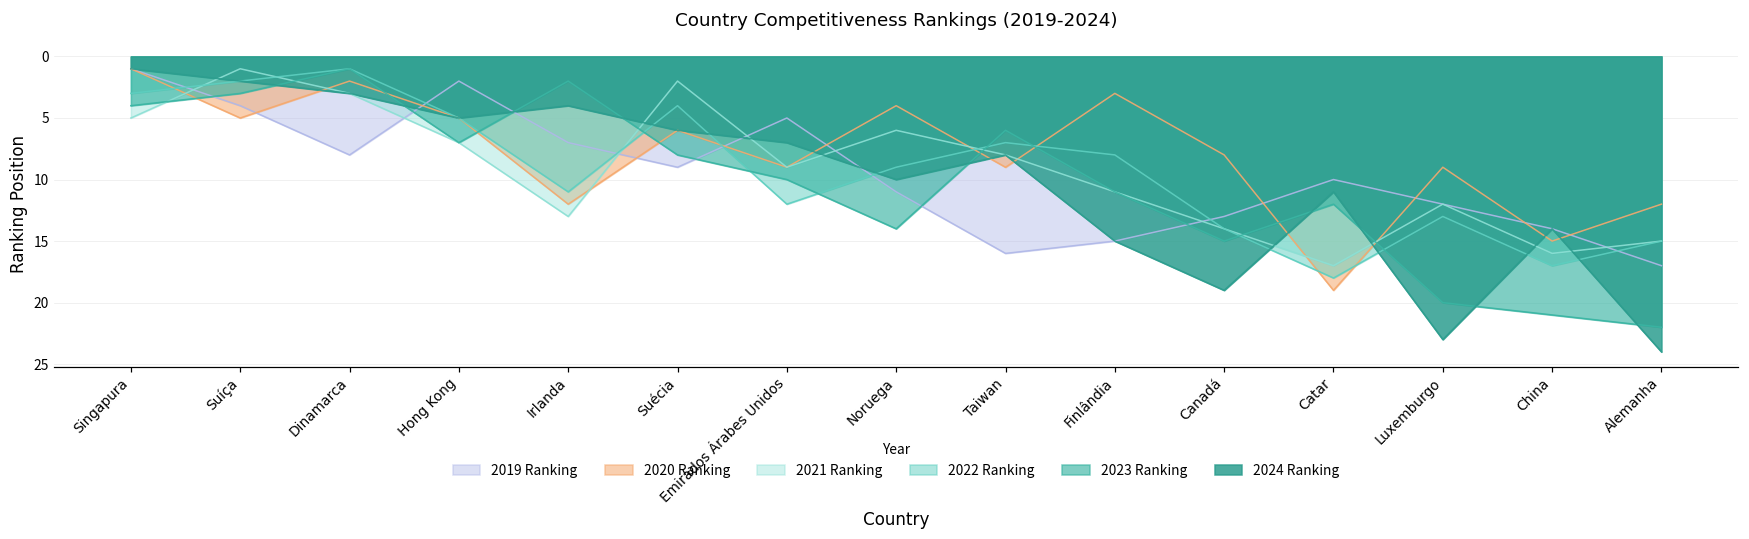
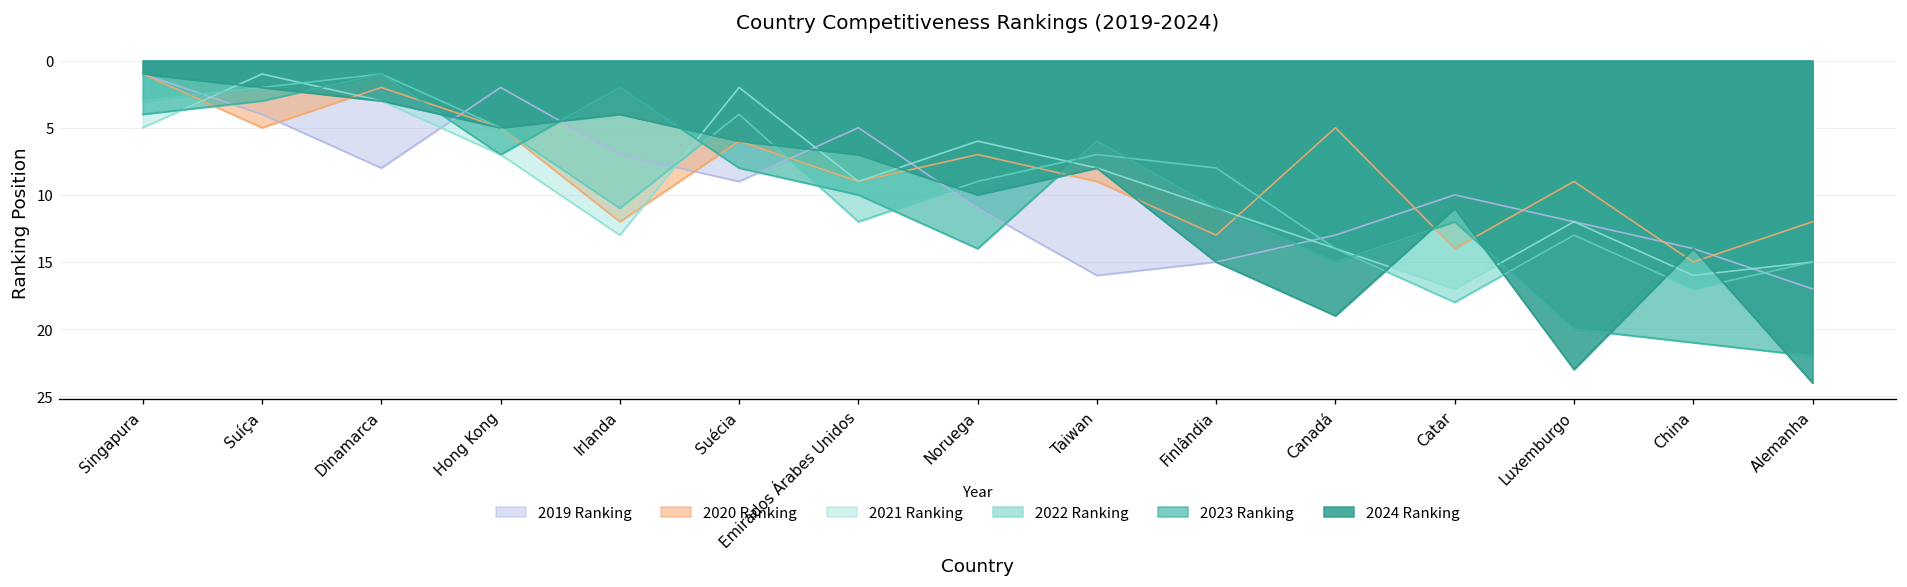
2020 Ranking, Noruega: 4 -> 7
2020 Ranking, Finlândia: 3 -> 13
2020 Ranking, Canadá: 8 -> 5
2020 Ranking, Catar: 19 -> 14
